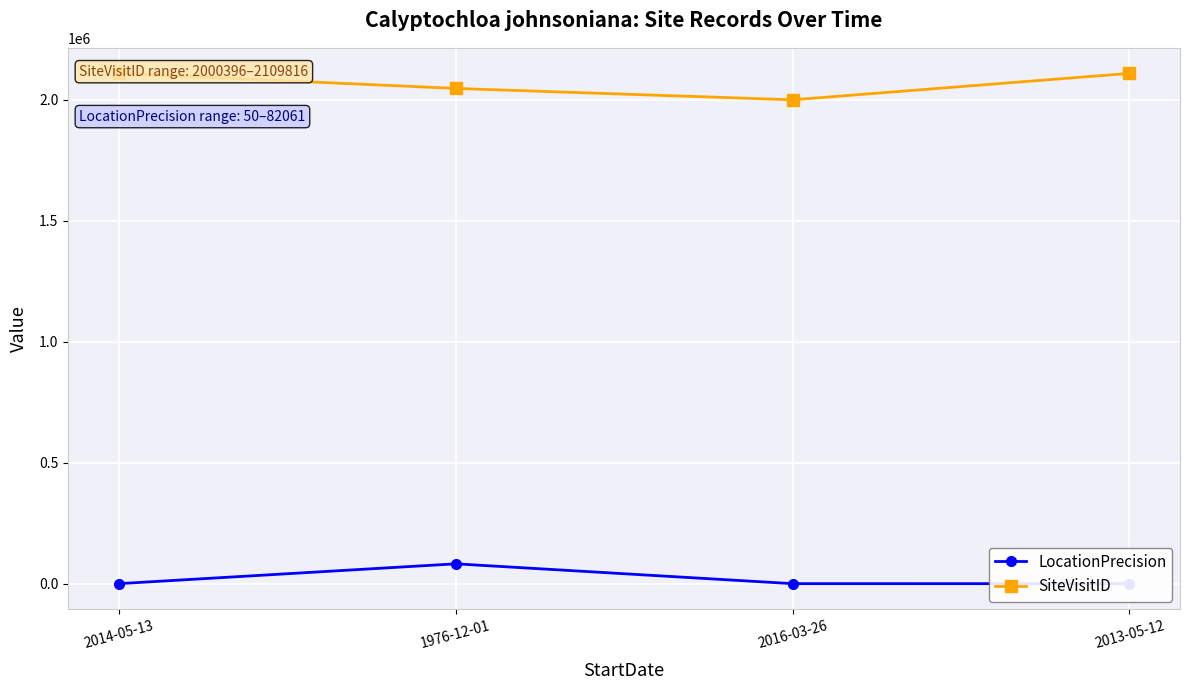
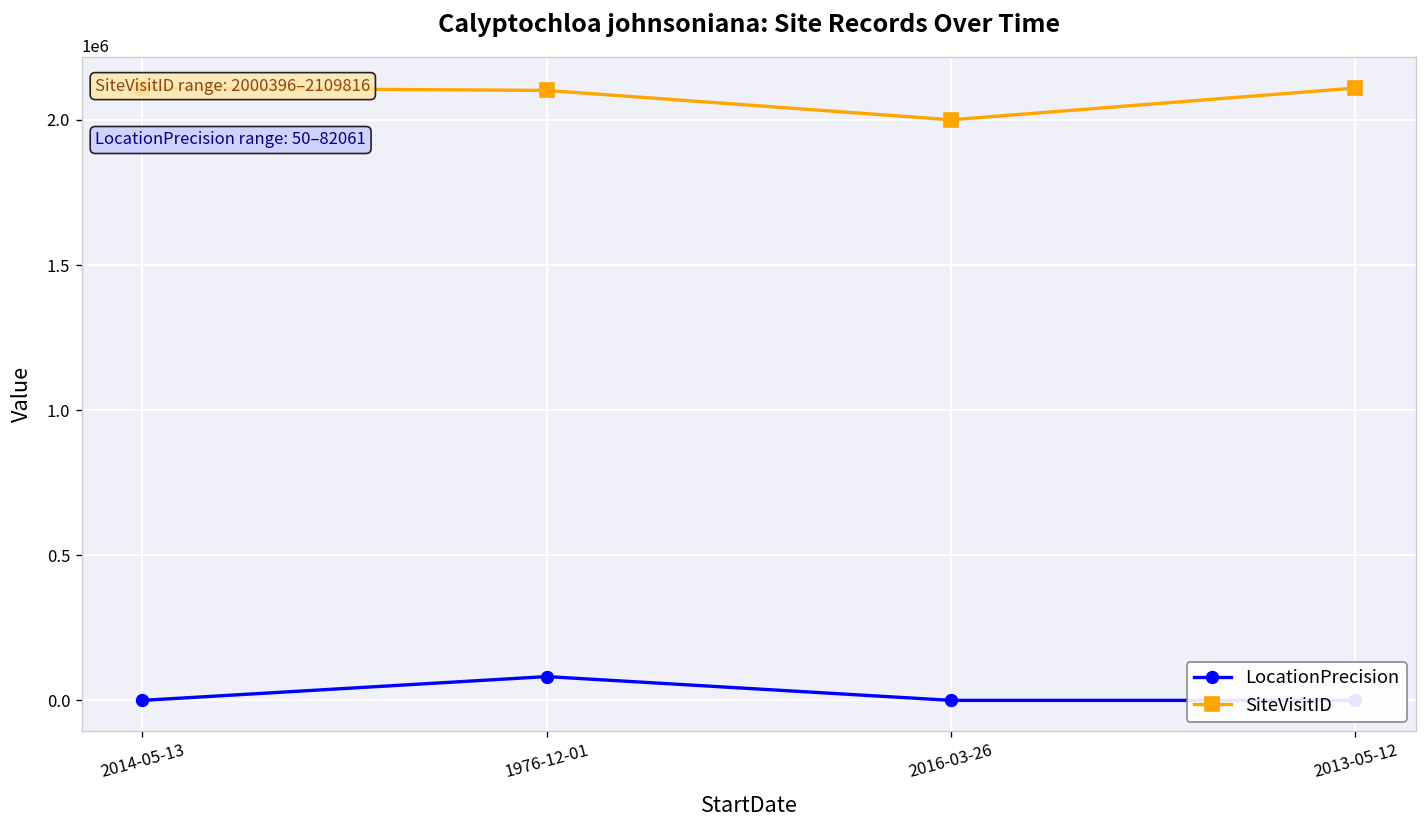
SiteVisitID, 1976-12-01: 2050000 -> 2100000
